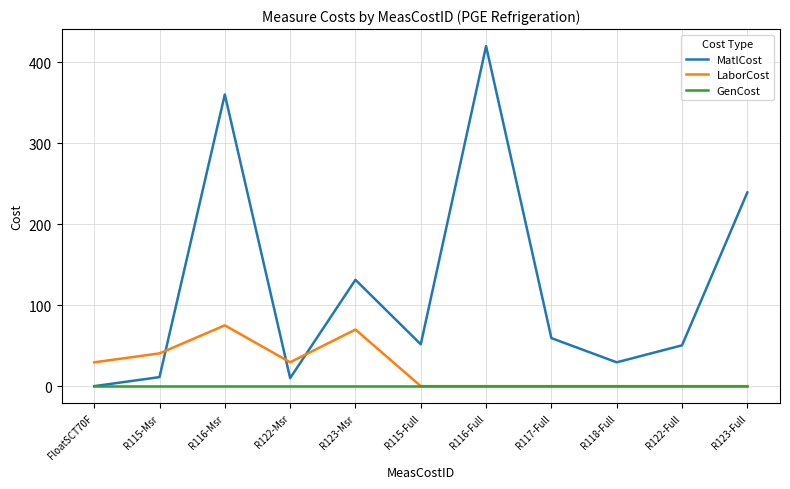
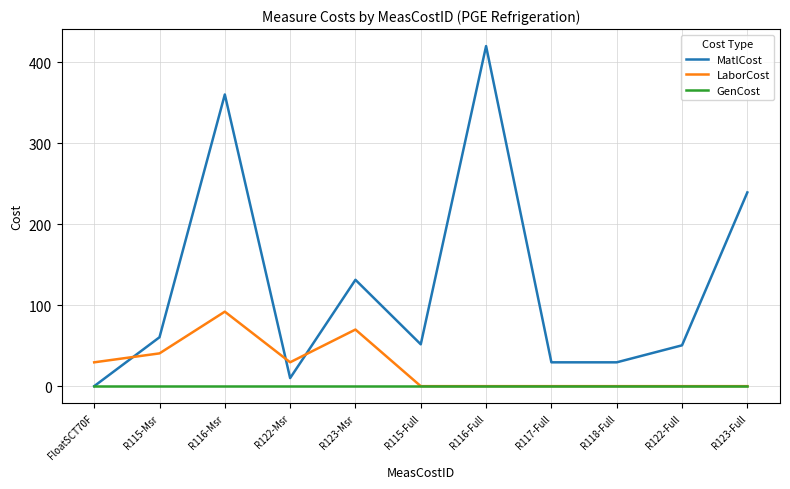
MatlCost, R115-Msr: 10 -> 60
LaborCost, R116-Msr: 80 -> 90
MatlCost, R117-Full: 60 -> 30
